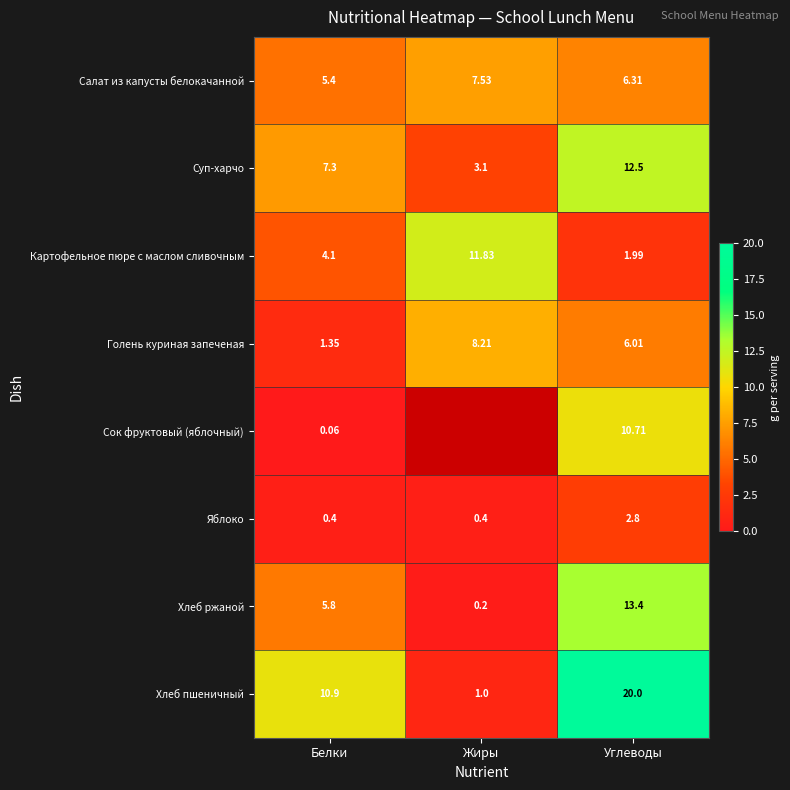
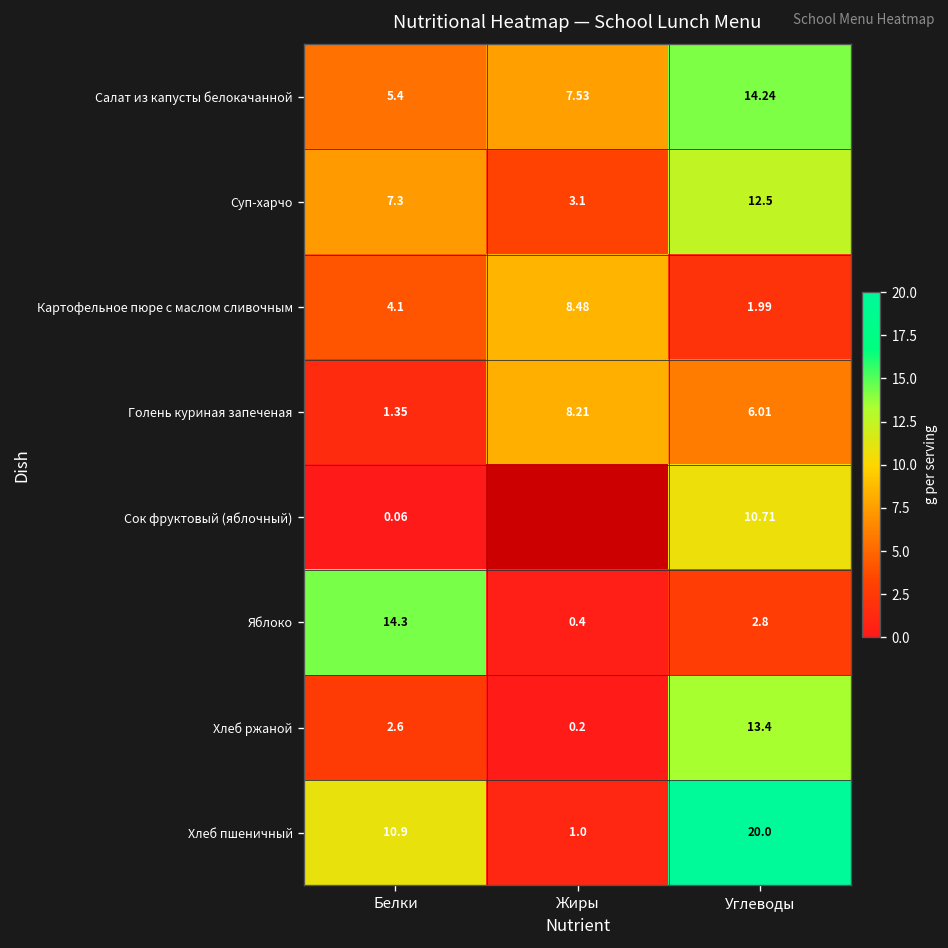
Салат из капусты белокачанной, Углеводы: 6.31 -> 14.24
Картофельное пюре с маслом сливочным, Жиры: 11.83 -> 8.48
Яблоко, Белки: 0.4 -> 14.3
Хлеб ржаной, Белки: 5.8 -> 2.6
